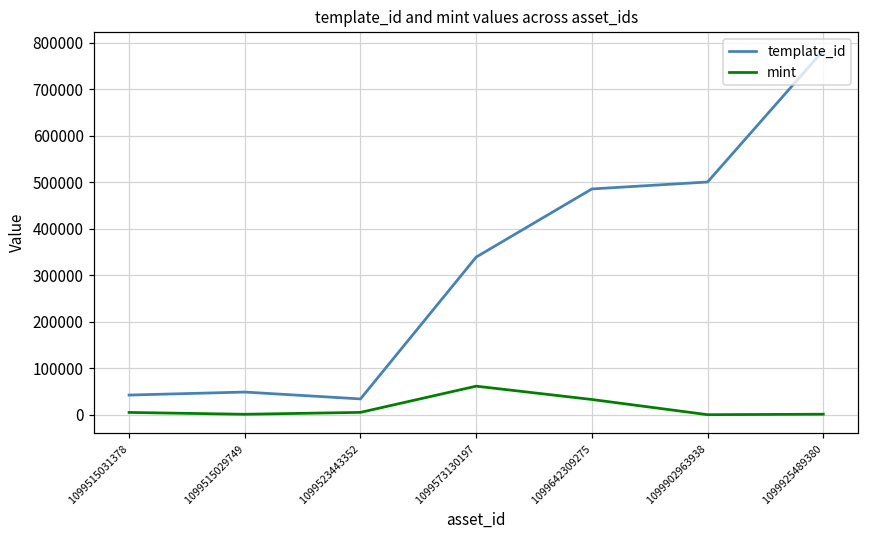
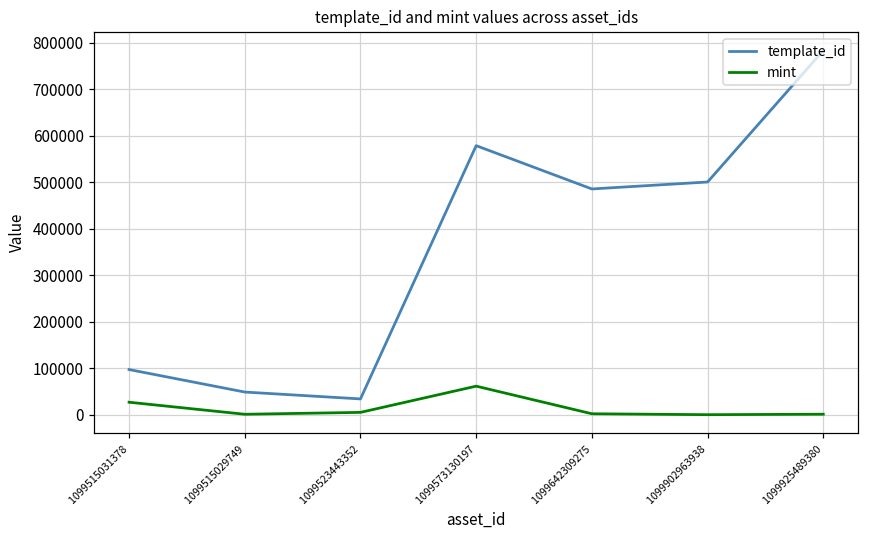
template_id, 1099515031378: 40000 -> 100000
mint, 1099515031378: 10000 -> 30000
template_id, 1099573130197: 340000 -> 580000
mint, 1099642309275: 30000 -> 0
